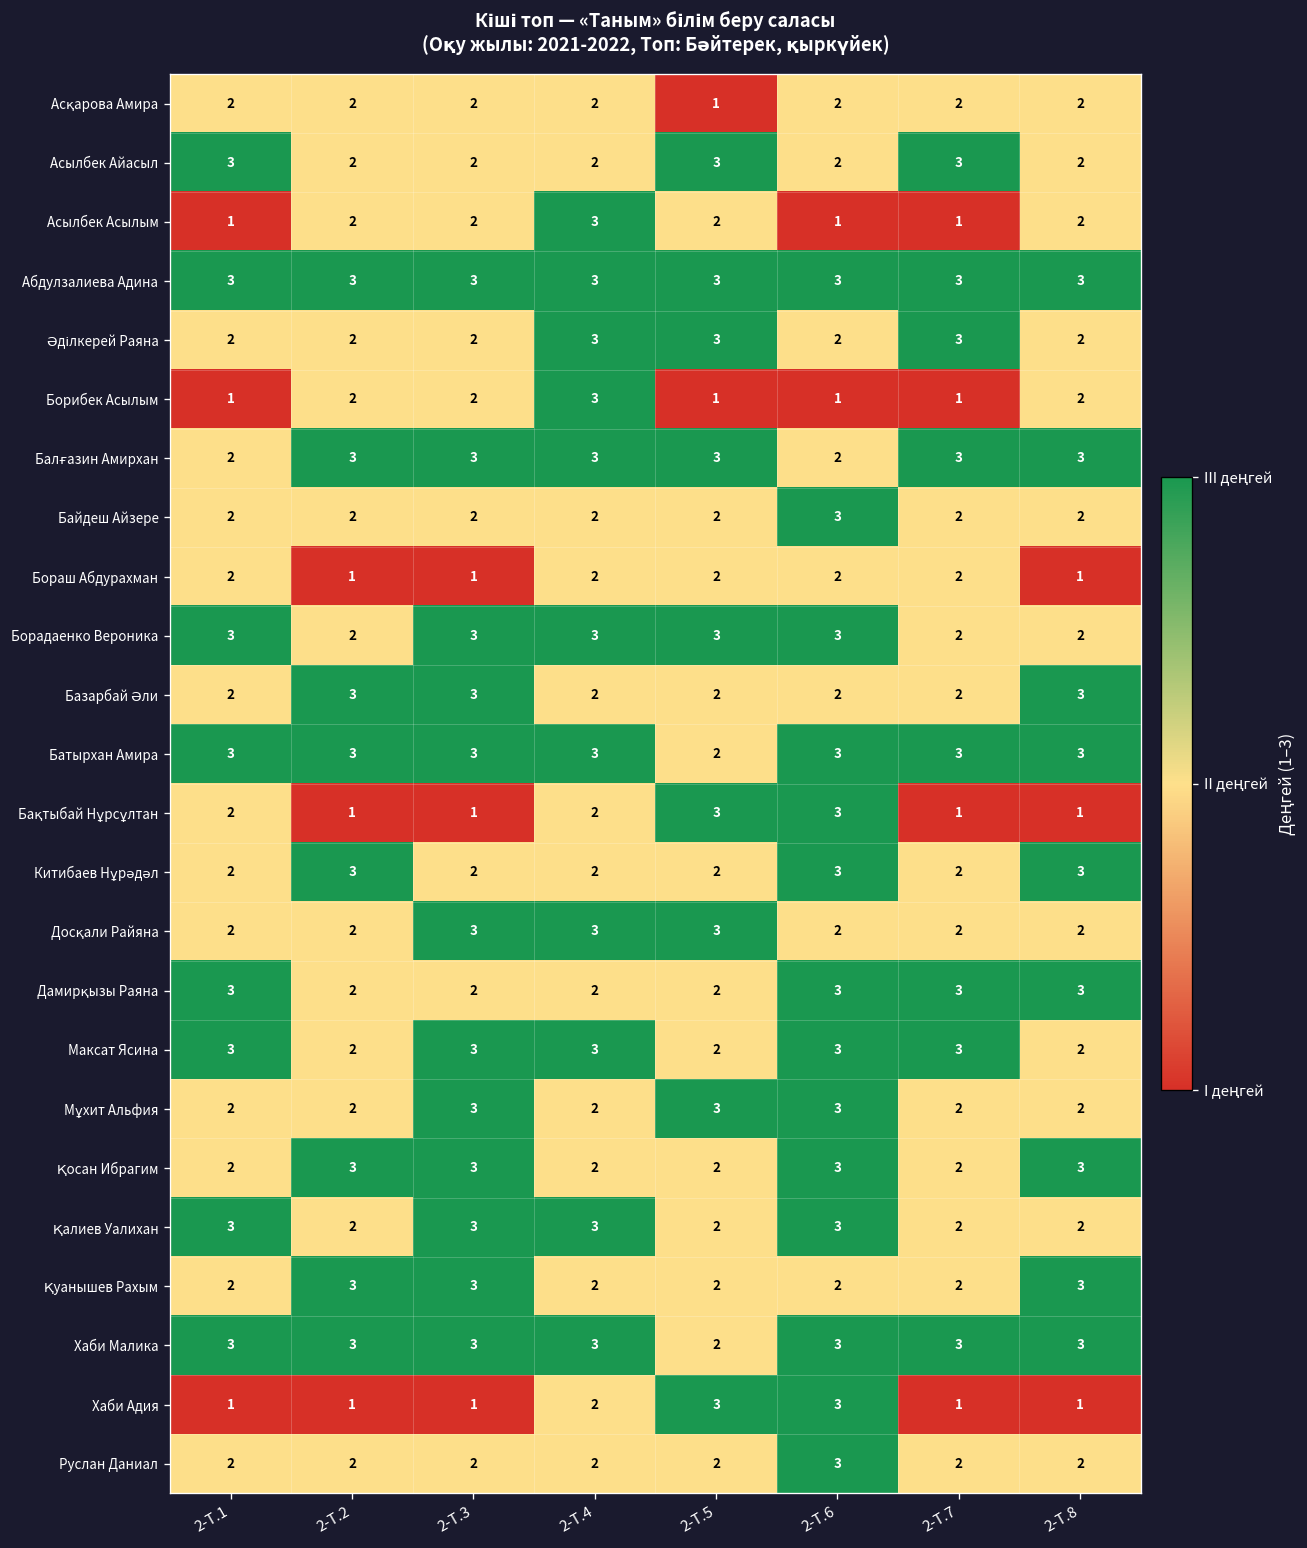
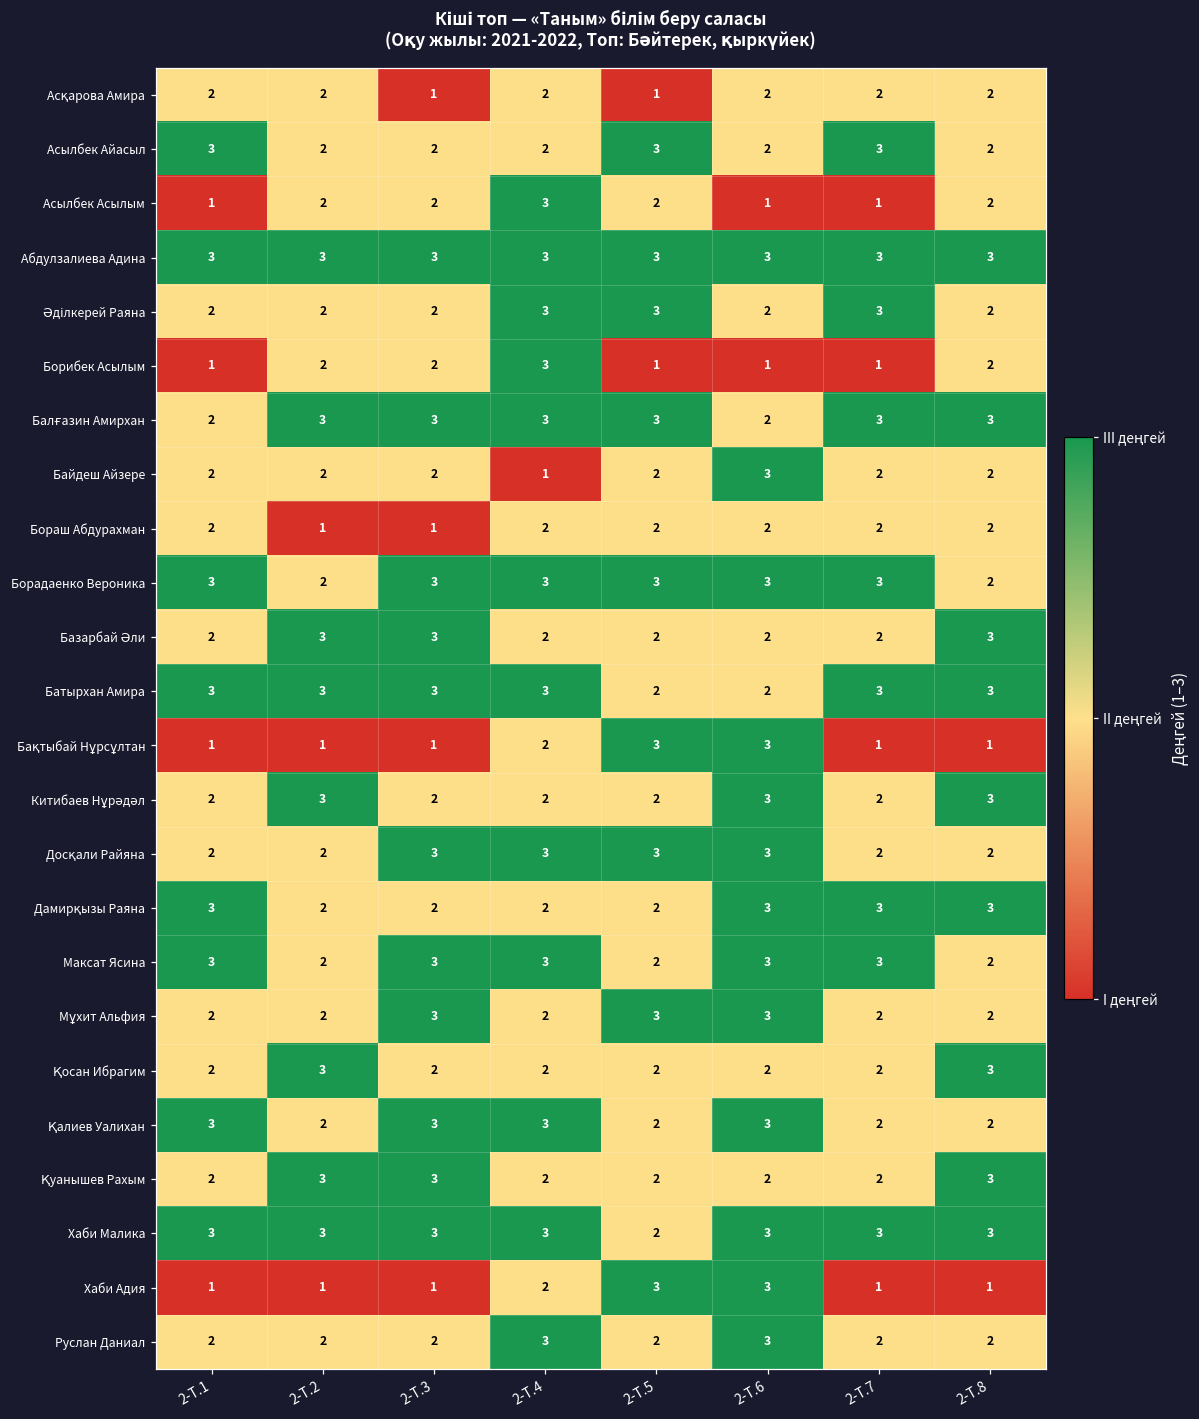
Асқарова Амира, 2-Т.3: 2 -> 1
Байдеш Айзере, 2-Т.4: 2 -> 1
Бораш Абдурахман, 2-Т.8: 1 -> 2
Борадаенко Вероника, 2-Т.7: 2 -> 3
Батырхан Амира, 2-Т.6: 3 -> 2
Бақтыбай Нұрсұлтан, 2-Т.1: 2 -> 1
Досқали Райяна, 2-Т.6: 2 -> 3
Қосан Ибрагим, 2-Т.3: 3 -> 2
Қосан Ибрагим, 2-Т.6: 3 -> 2
Руслан Даниал, 2-Т.4: 2 -> 3
